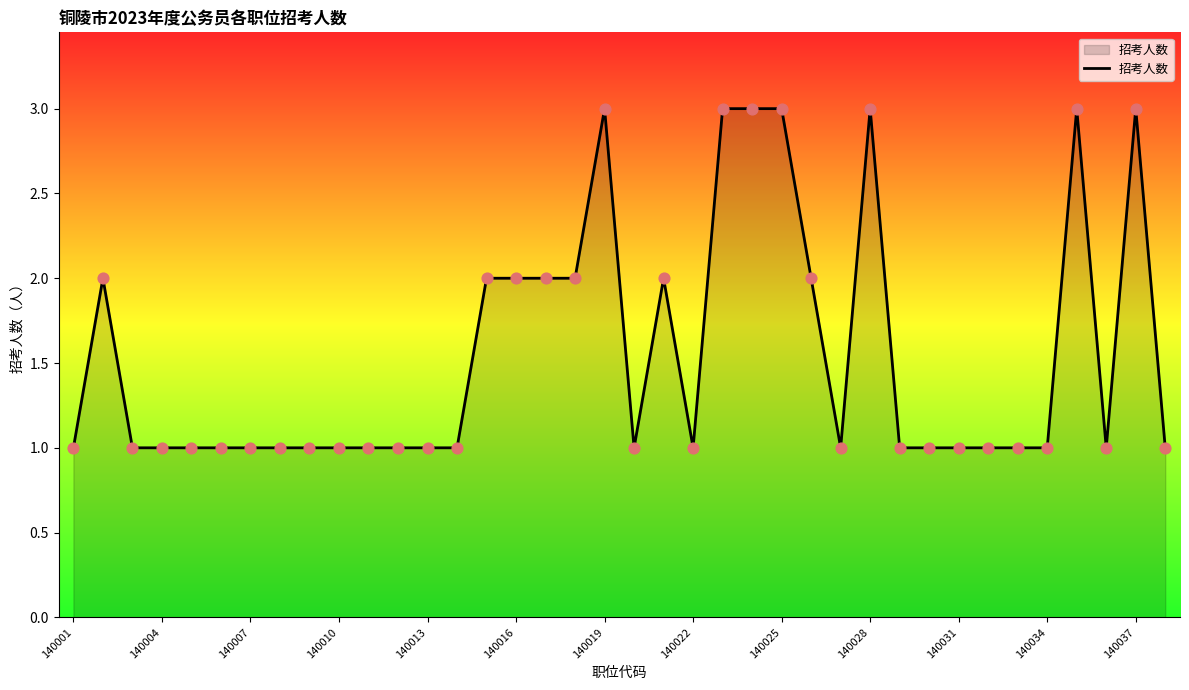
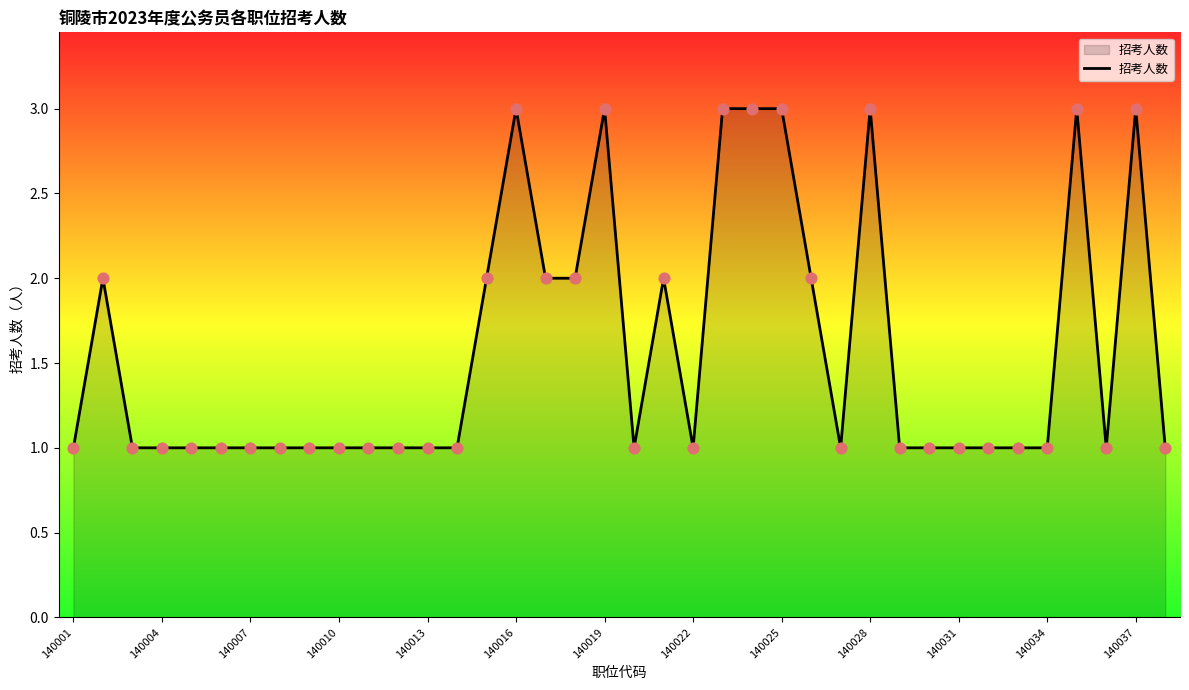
140016: 2 -> 3
